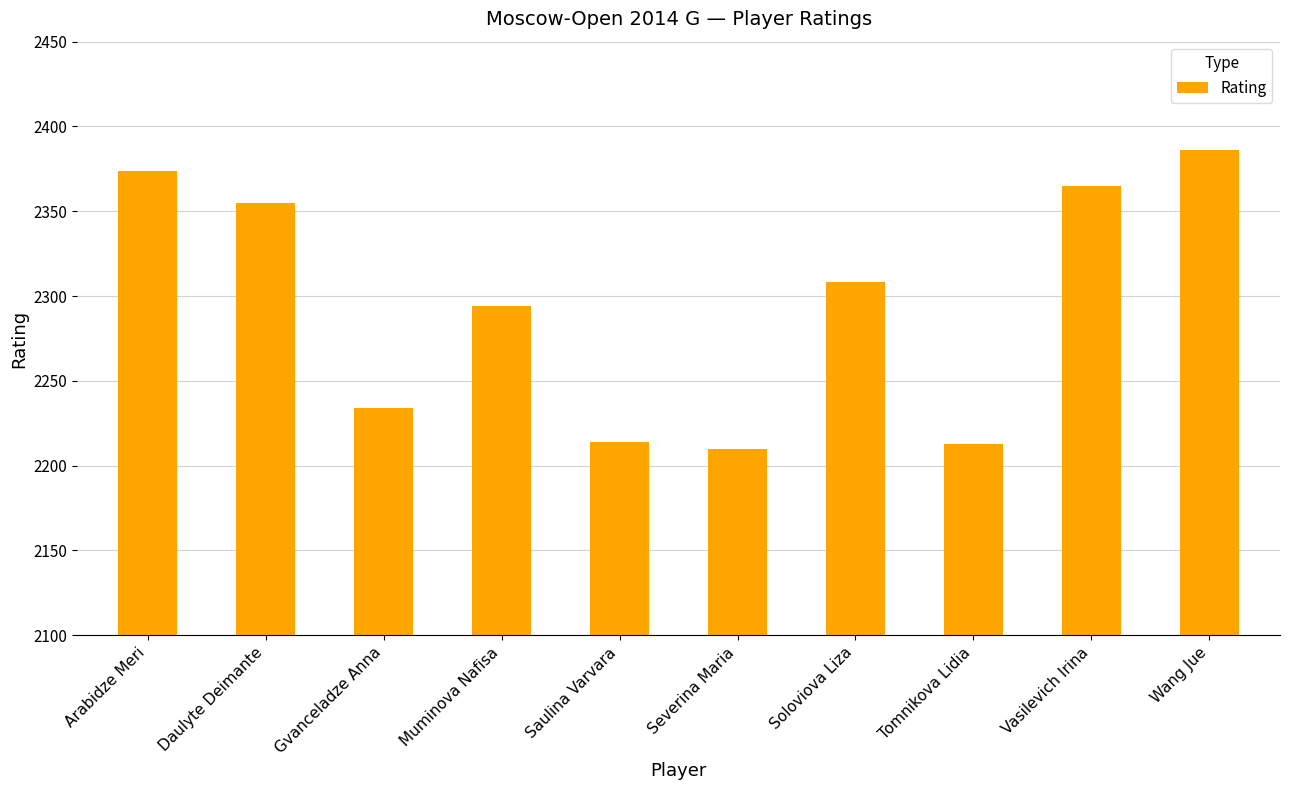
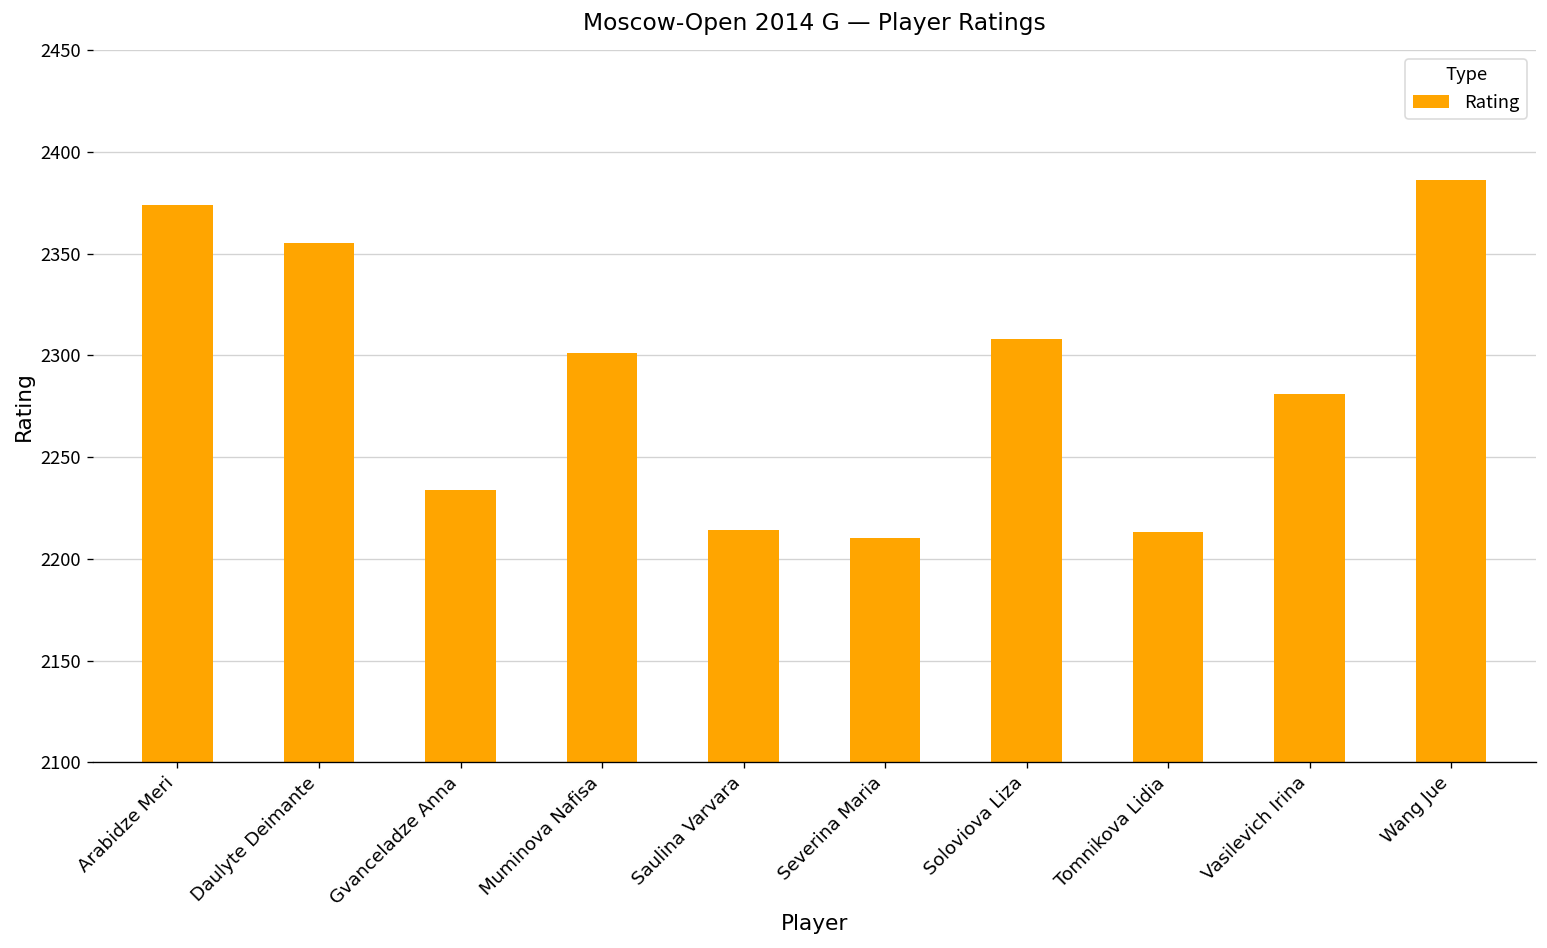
Muminova Nafisa: 2294 -> 2301
Vasilevich Irina: 2365 -> 2281
